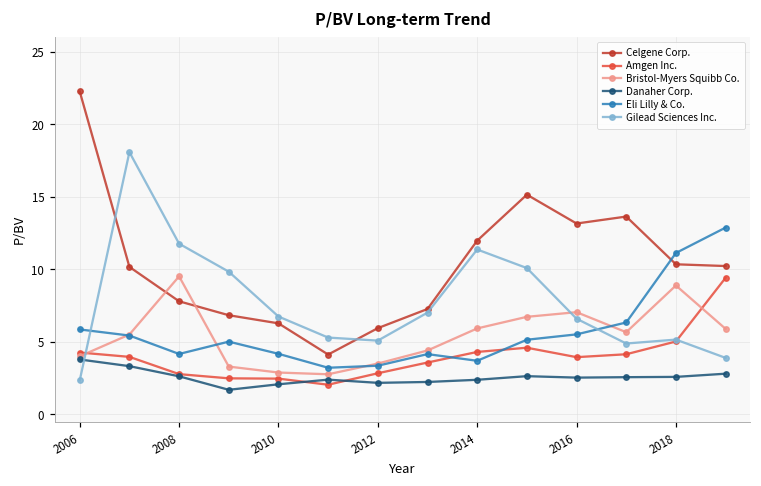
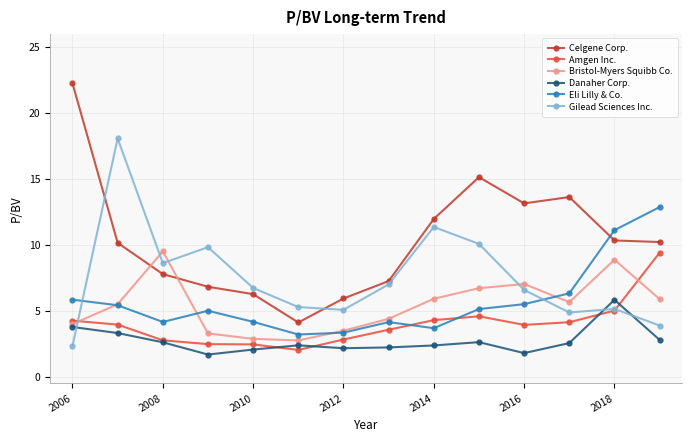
Gilead Sciences Inc., 2008: 11.8 -> 8.6
Danaher Corp., 2016: 2.5 -> 1.8
Danaher Corp., 2018: 2.6 -> 5.8
